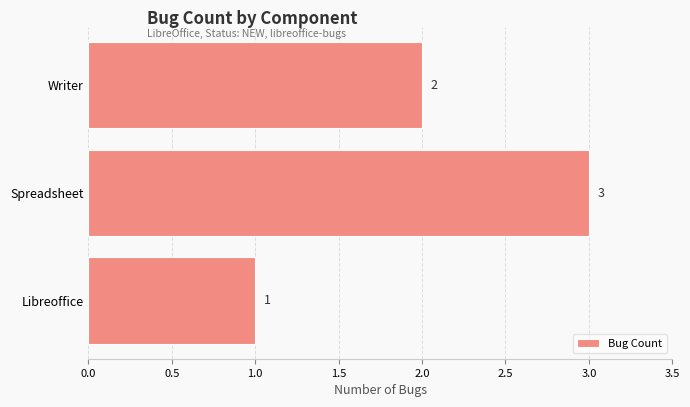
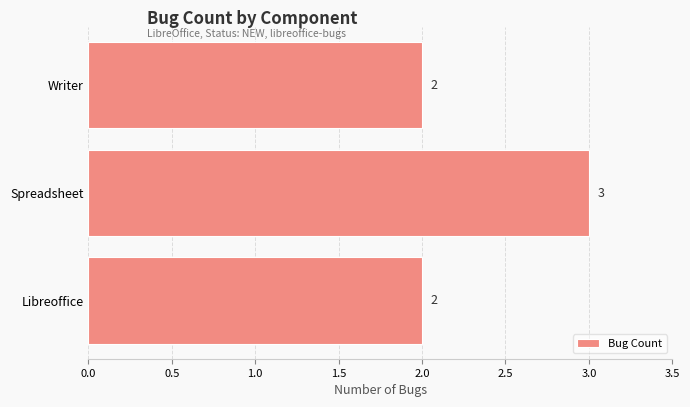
Libreoffice: 1 -> 2
